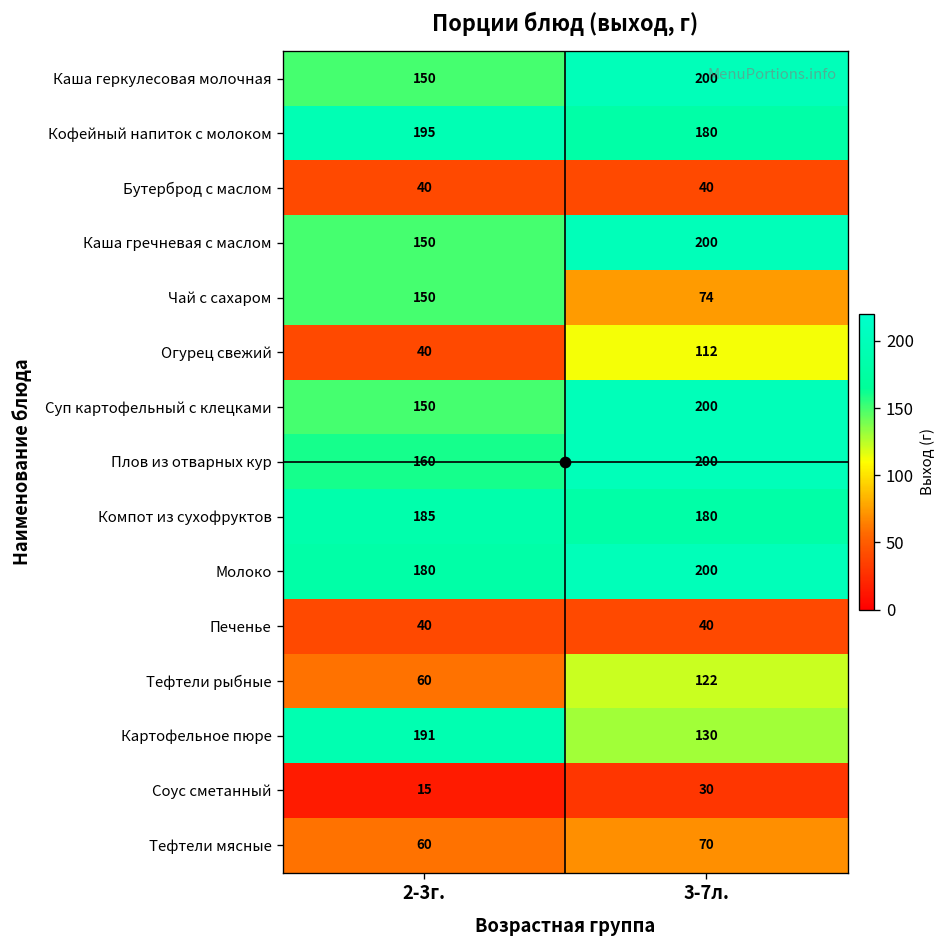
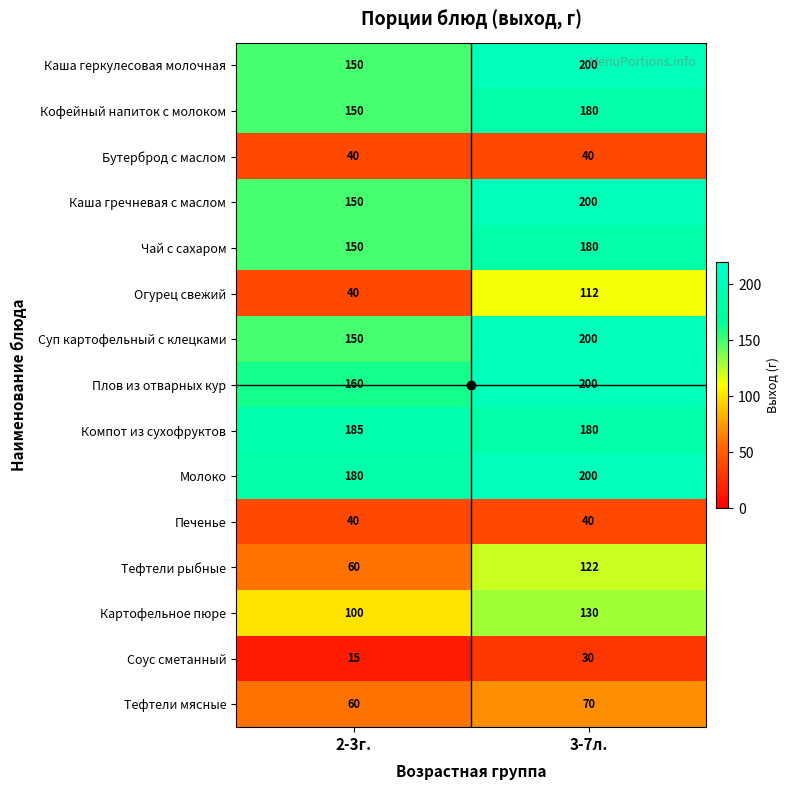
Кофейный напиток с молоком, 2-3г.: 195 -> 150
Чай с сахаром, 3-7л.: 74 -> 180
Картофельное пюре, 2-3г.: 191 -> 100
